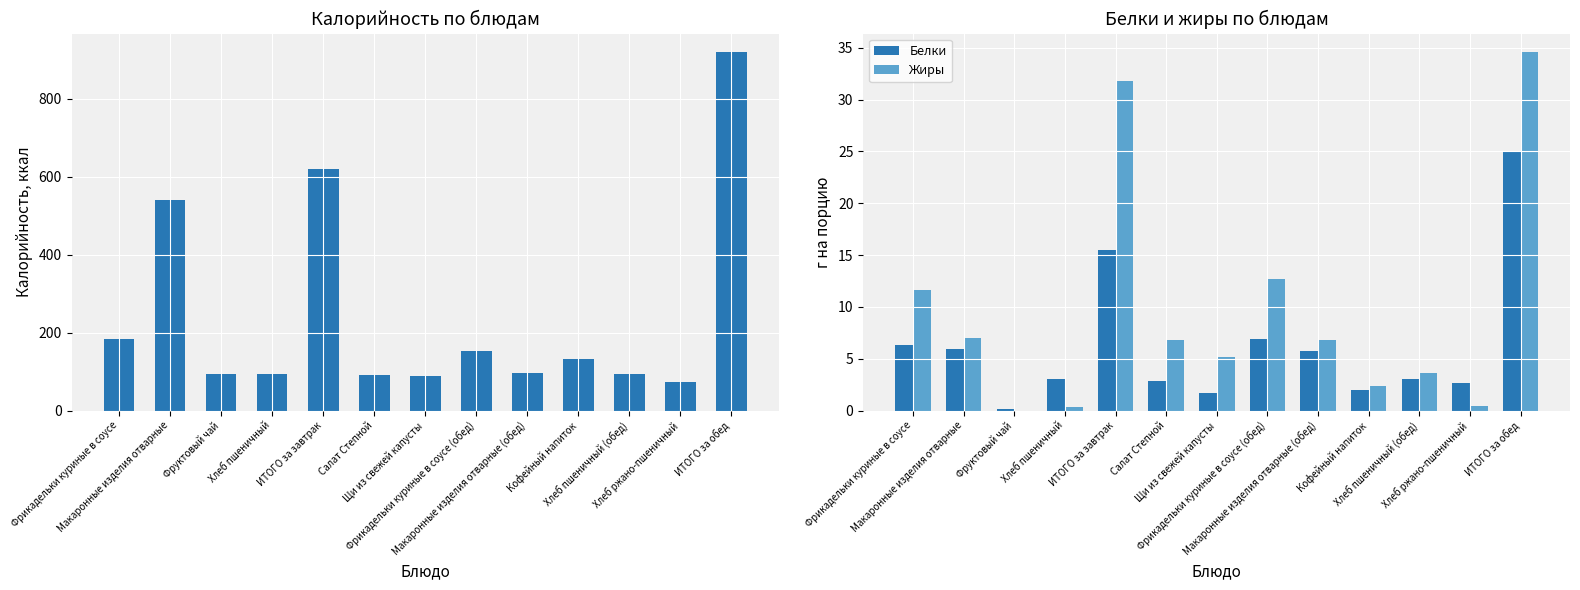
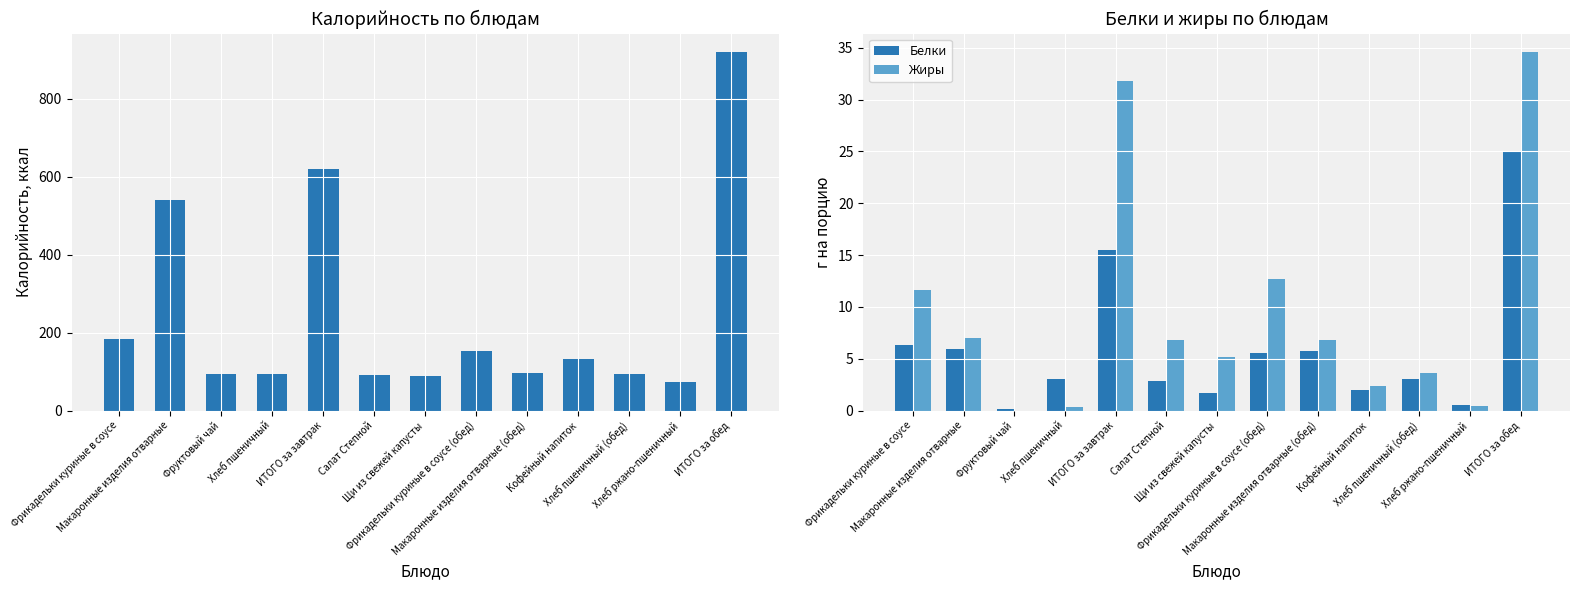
Белки и жиры по блюдам, Белки, Фрикадельки куриные в соусе (обед): 6.9 -> 5.6
Белки и жиры по блюдам, Белки, Хлеб ржано-пшеничный: 2.6 -> 0.6
